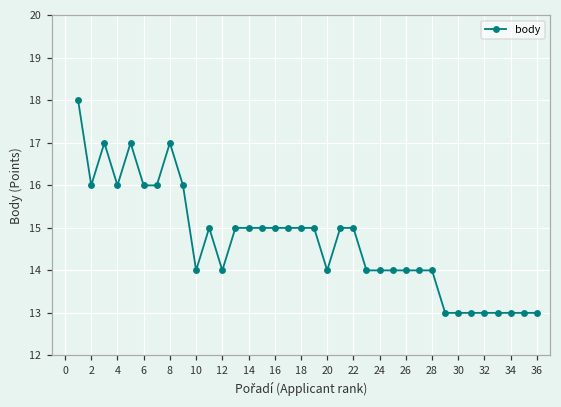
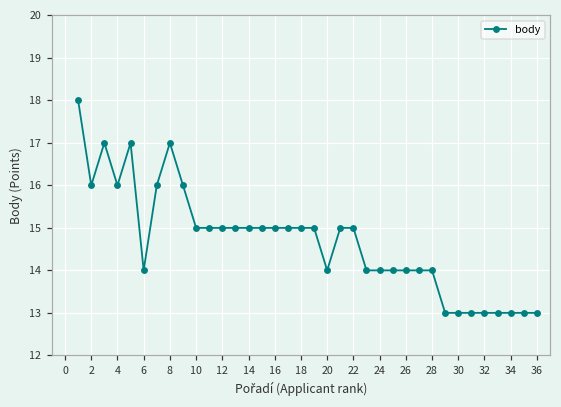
6: 16 -> 14
10: 14 -> 15
12: 14 -> 15
